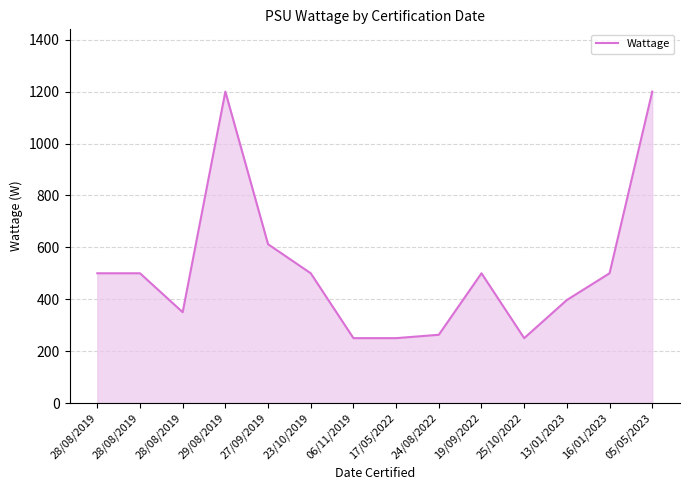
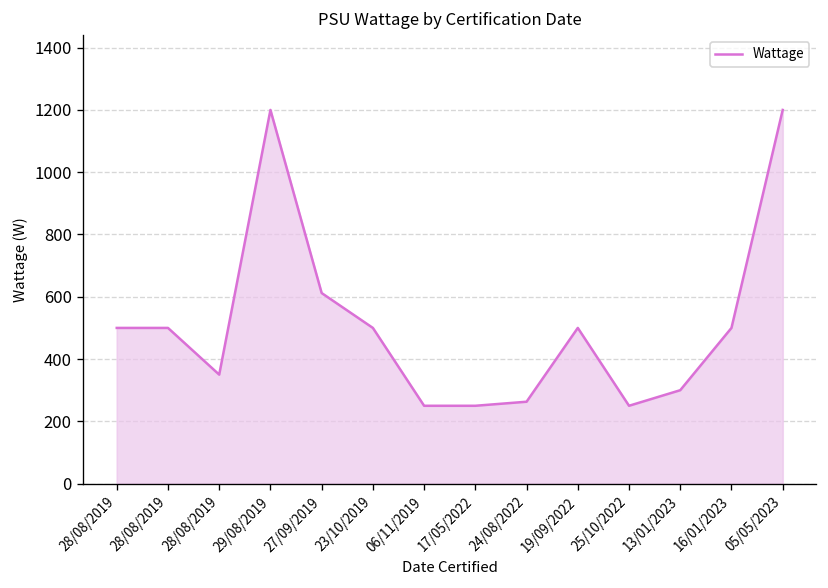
13/01/2023: 400 -> 300
